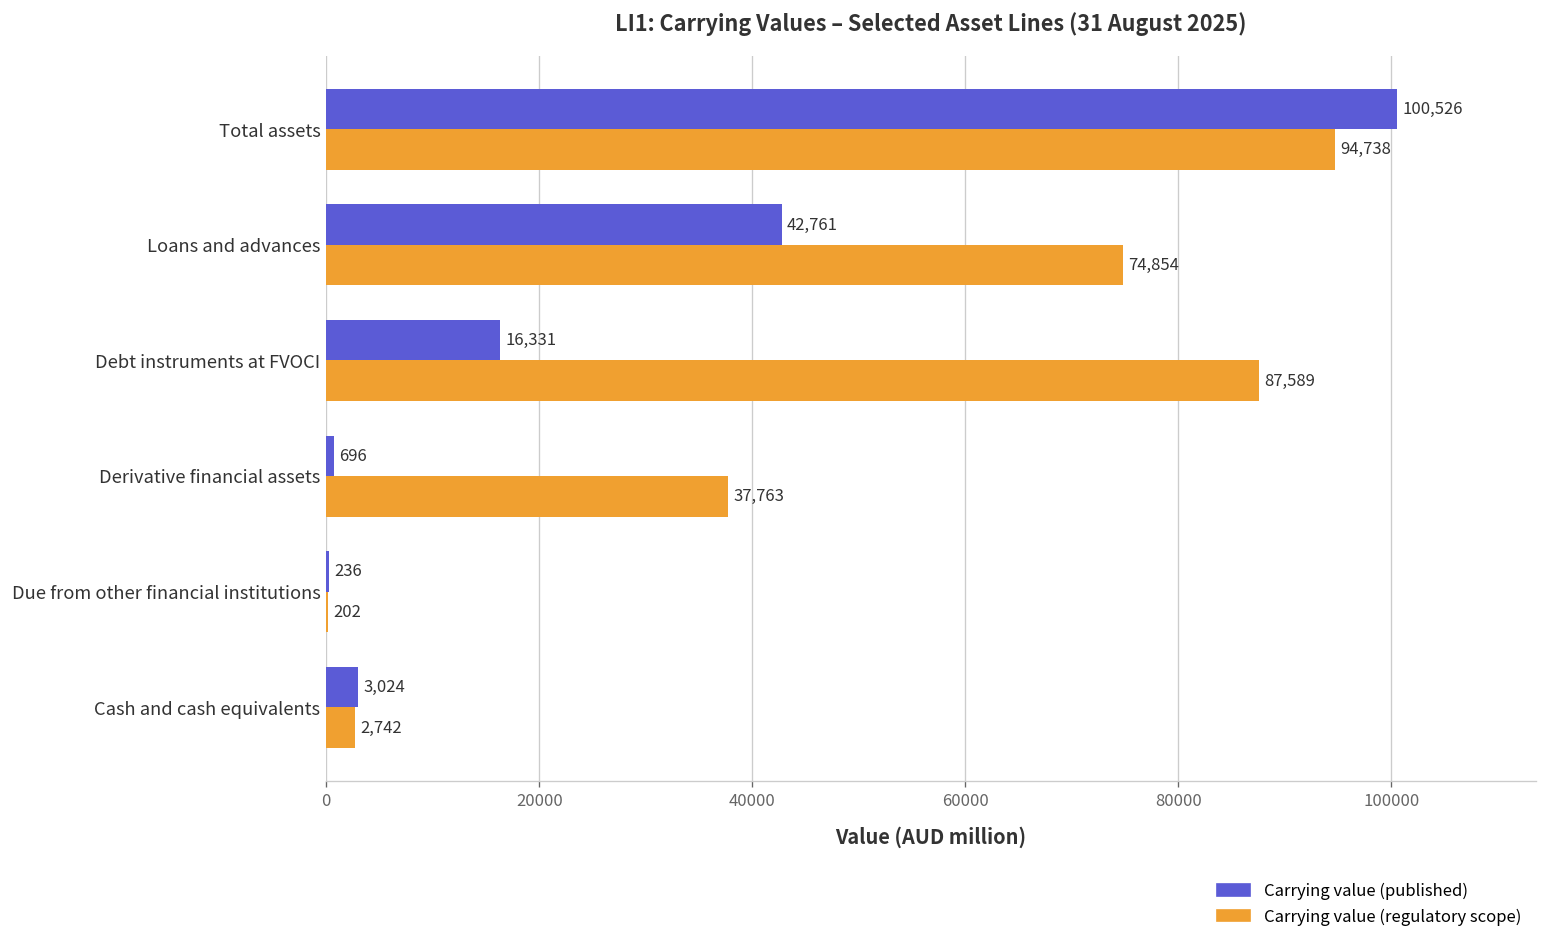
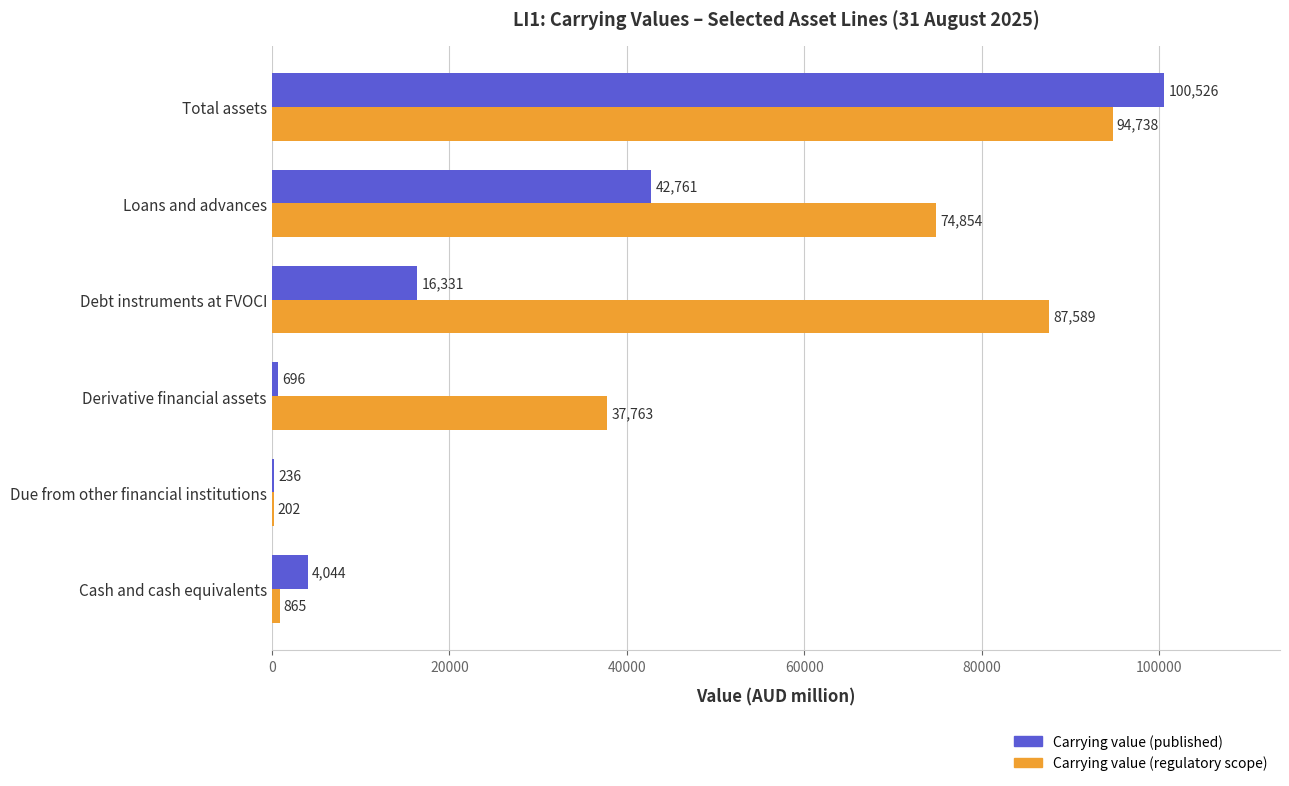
Carrying value (published), Cash and cash equivalents: 3,024 -> 4,044
Carrying value (regulatory scope), Cash and cash equivalents: 2,742 -> 865
